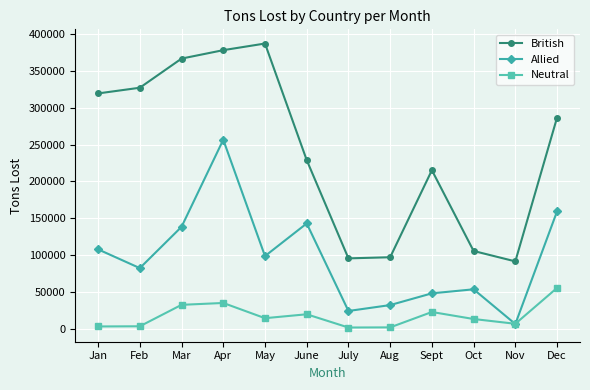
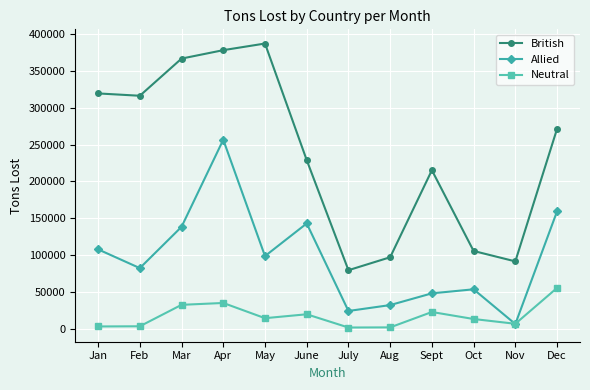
British, Feb: 330000 -> 320000
British, July: 100000 -> 80000
British, Dec: 290000 -> 270000
